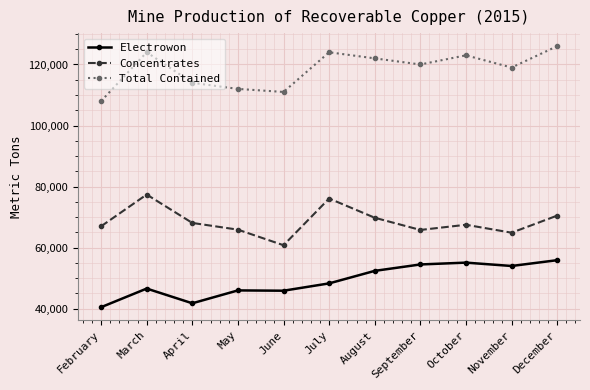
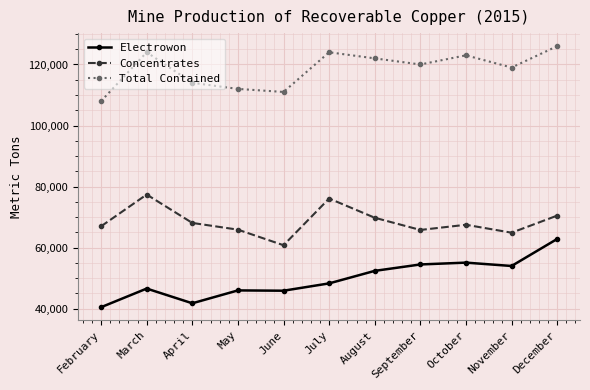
Electrowon, December: 56,000 -> 63,000
